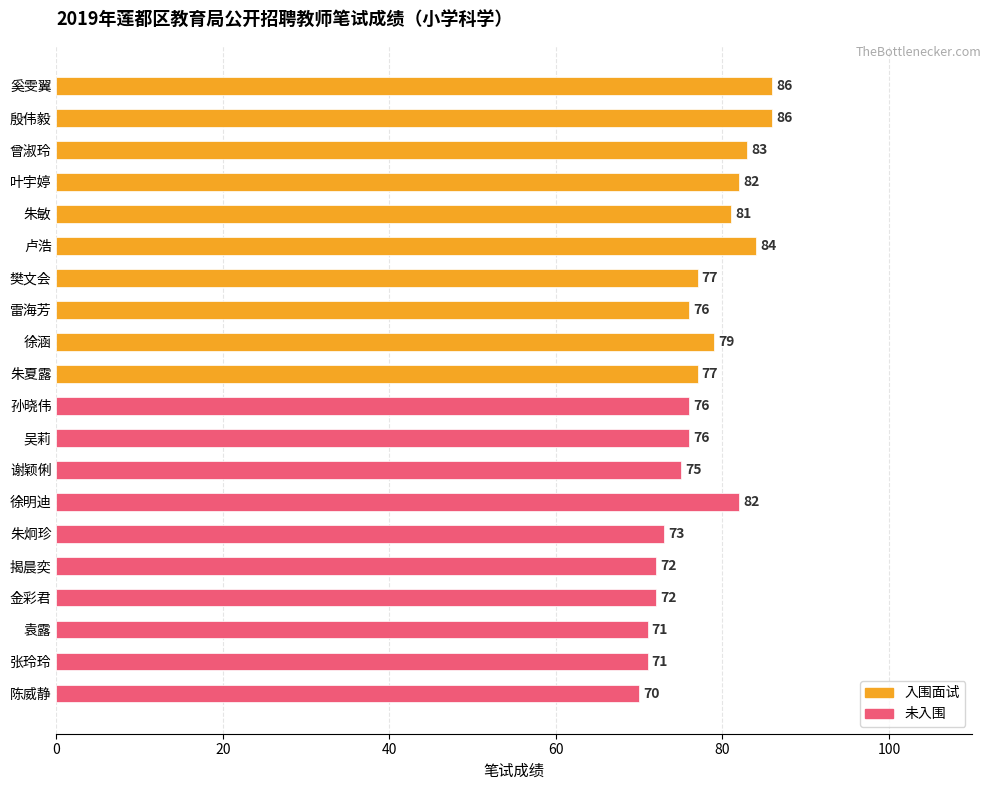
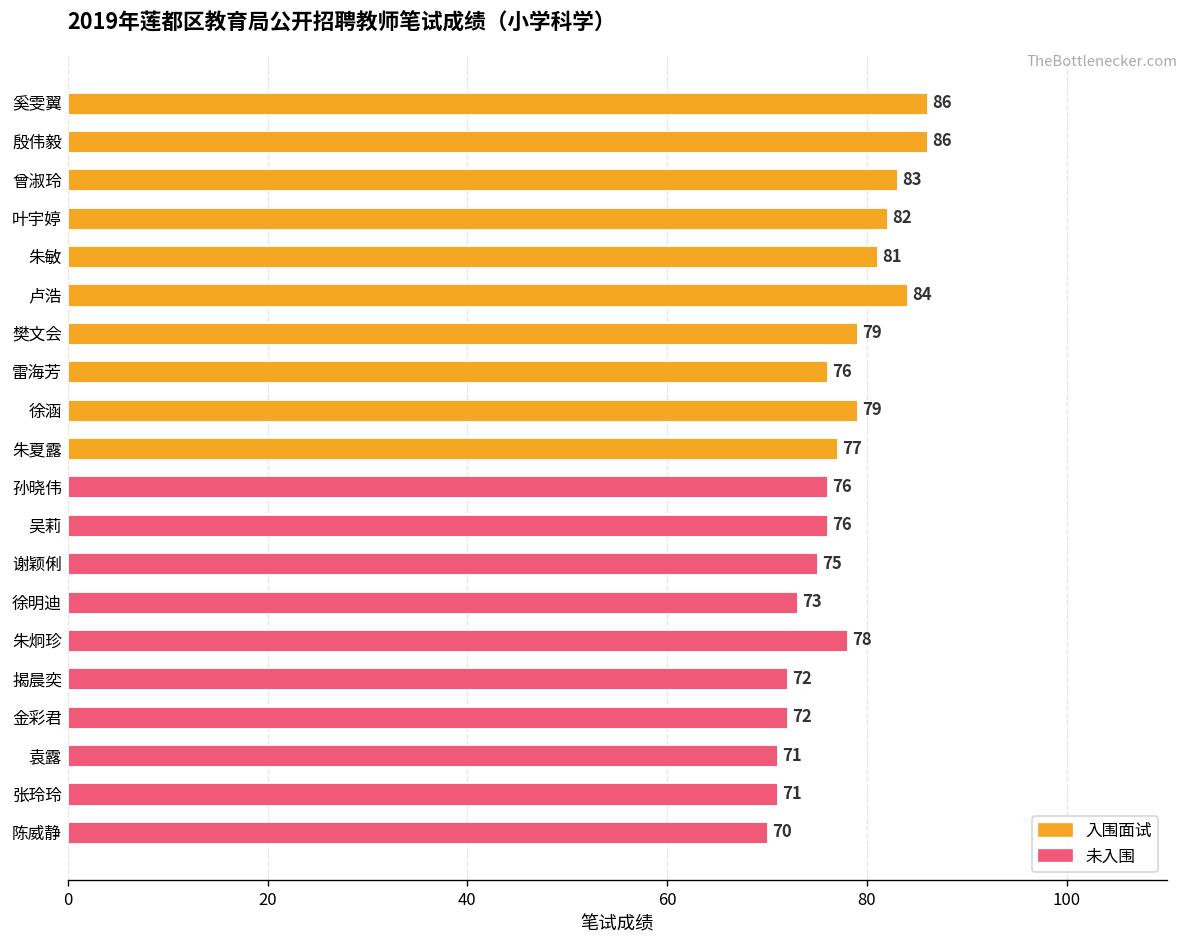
樊文会: 77 -> 79
徐明迪: 82 -> 73
朱炯珍: 73 -> 78
